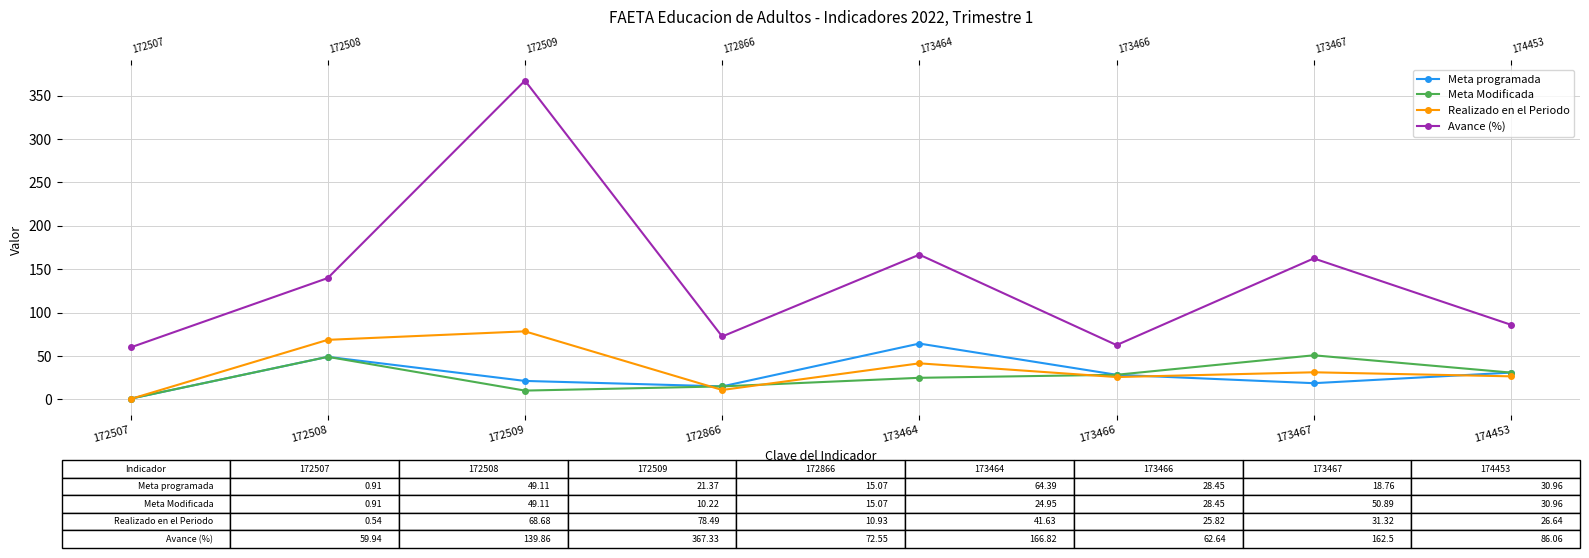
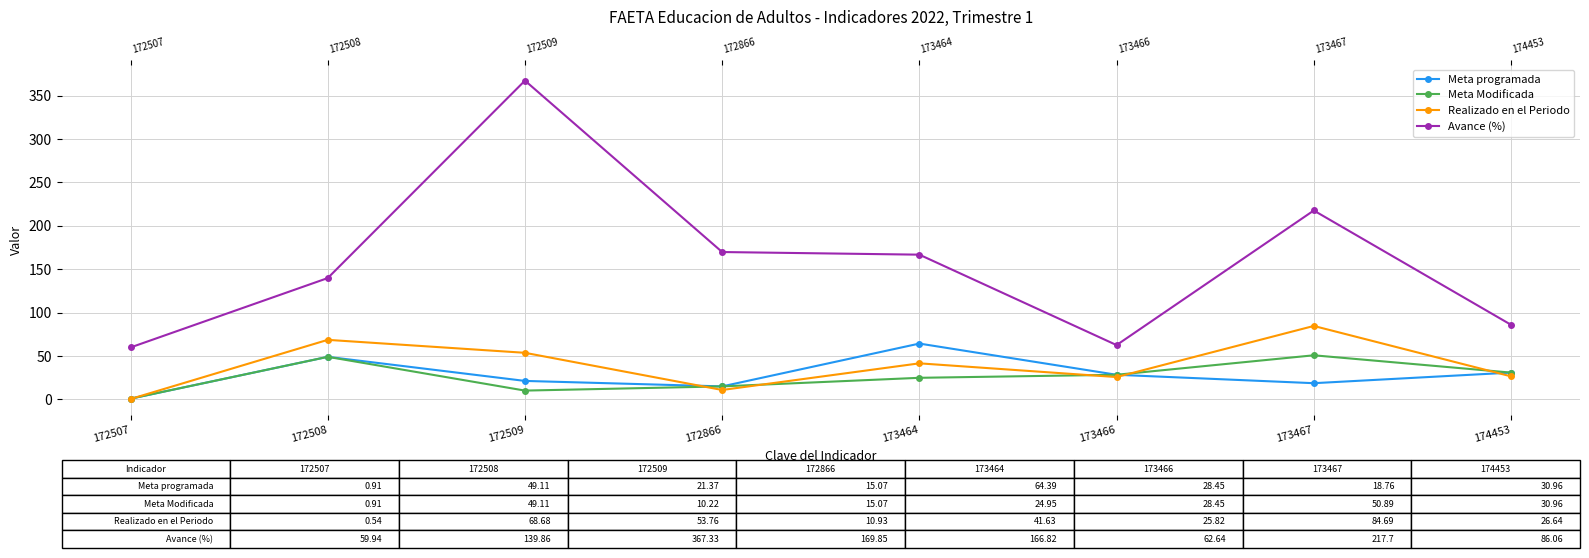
Realizado en el Periodo, 172509: 78.49 -> 53.76
Avance (%), 172866: 72.55 -> 169.85
Realizado en el Periodo, 173467: 31.32 -> 84.69
Avance (%), 173467: 162.5 -> 217.7
